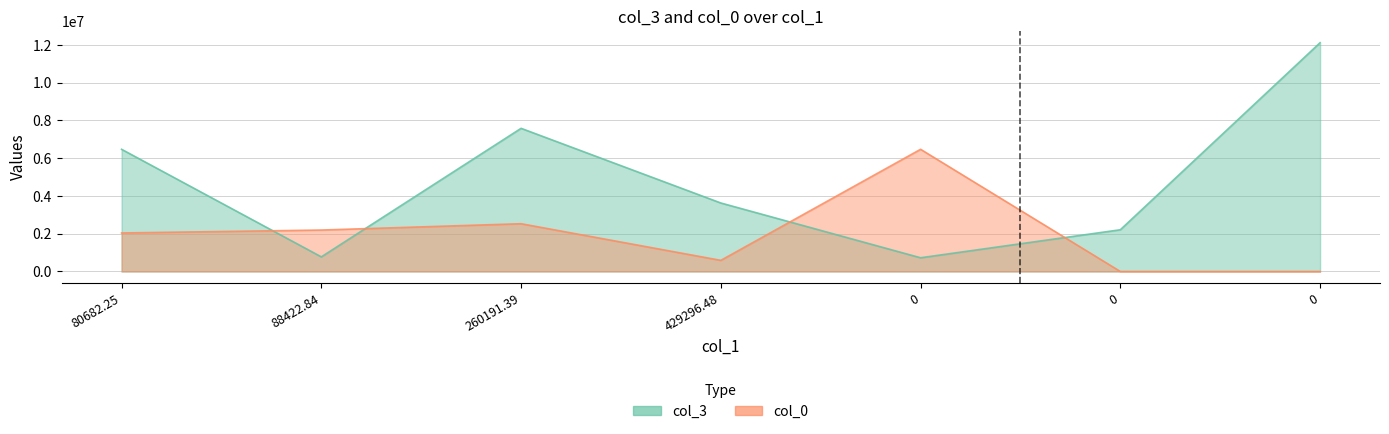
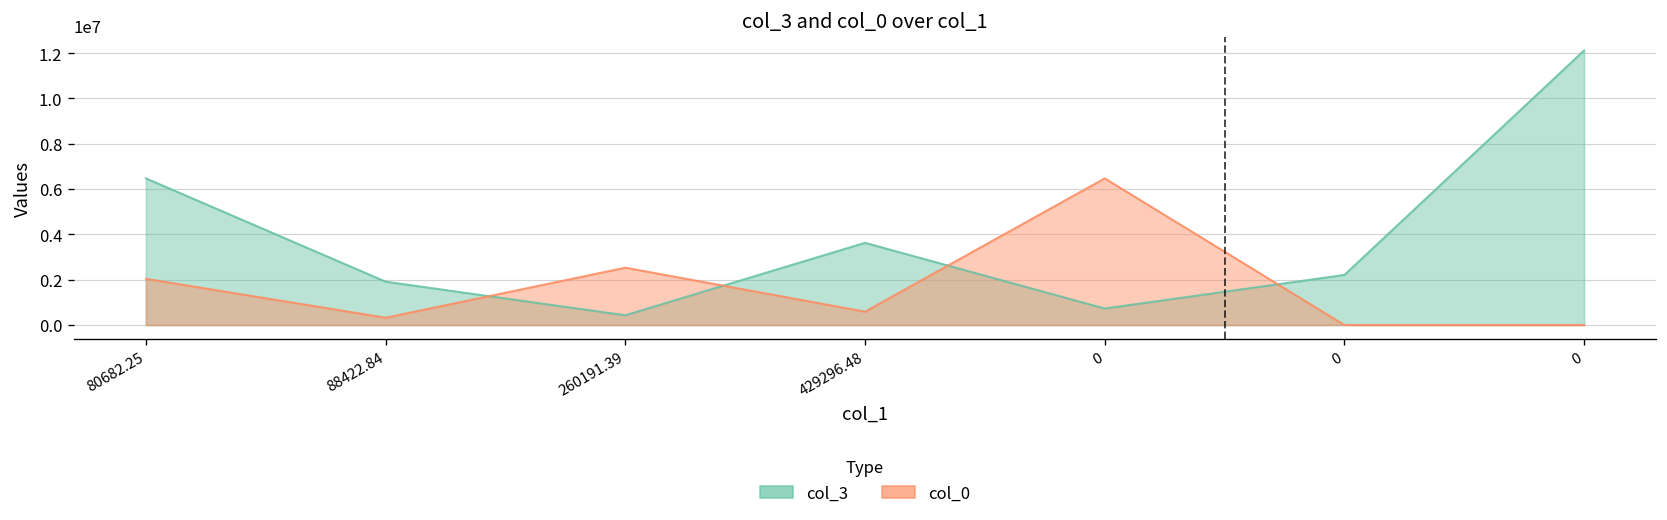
col_3, 88422.84: 800000 -> 1900000
col_0, 88422.84: 2200000 -> 300000
col_3, 260191.39: 7600000 -> 400000
